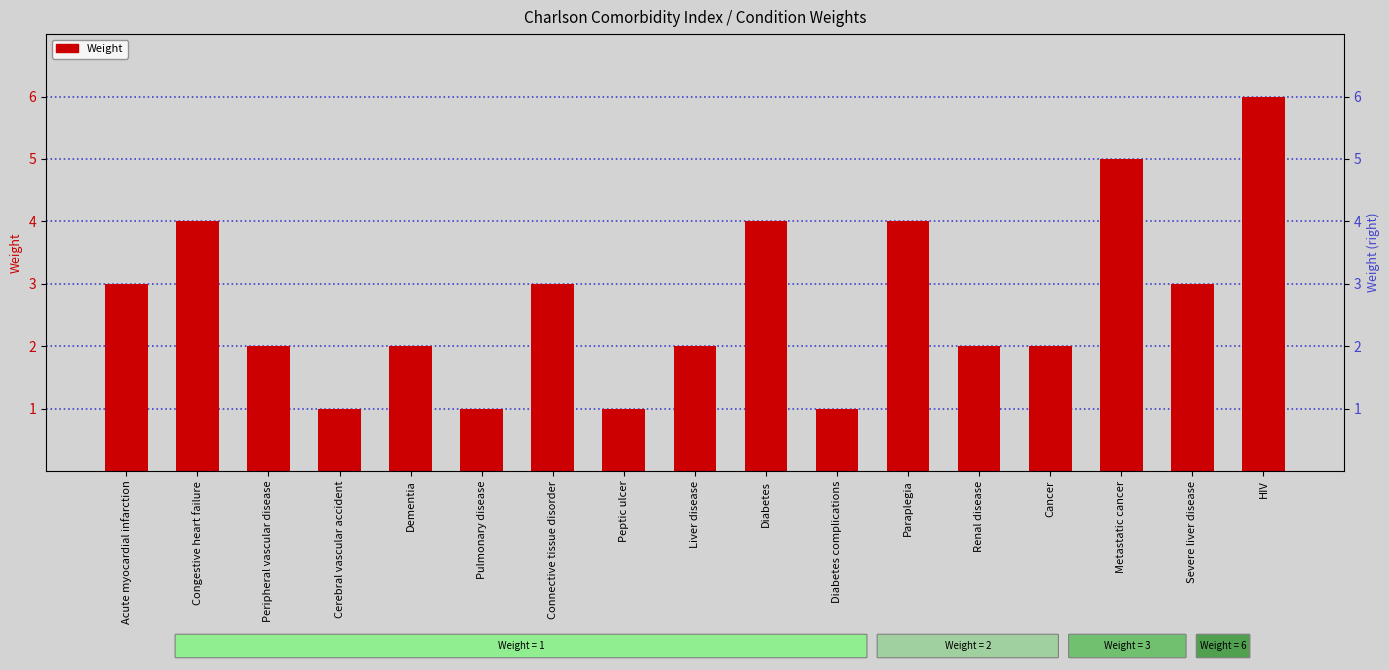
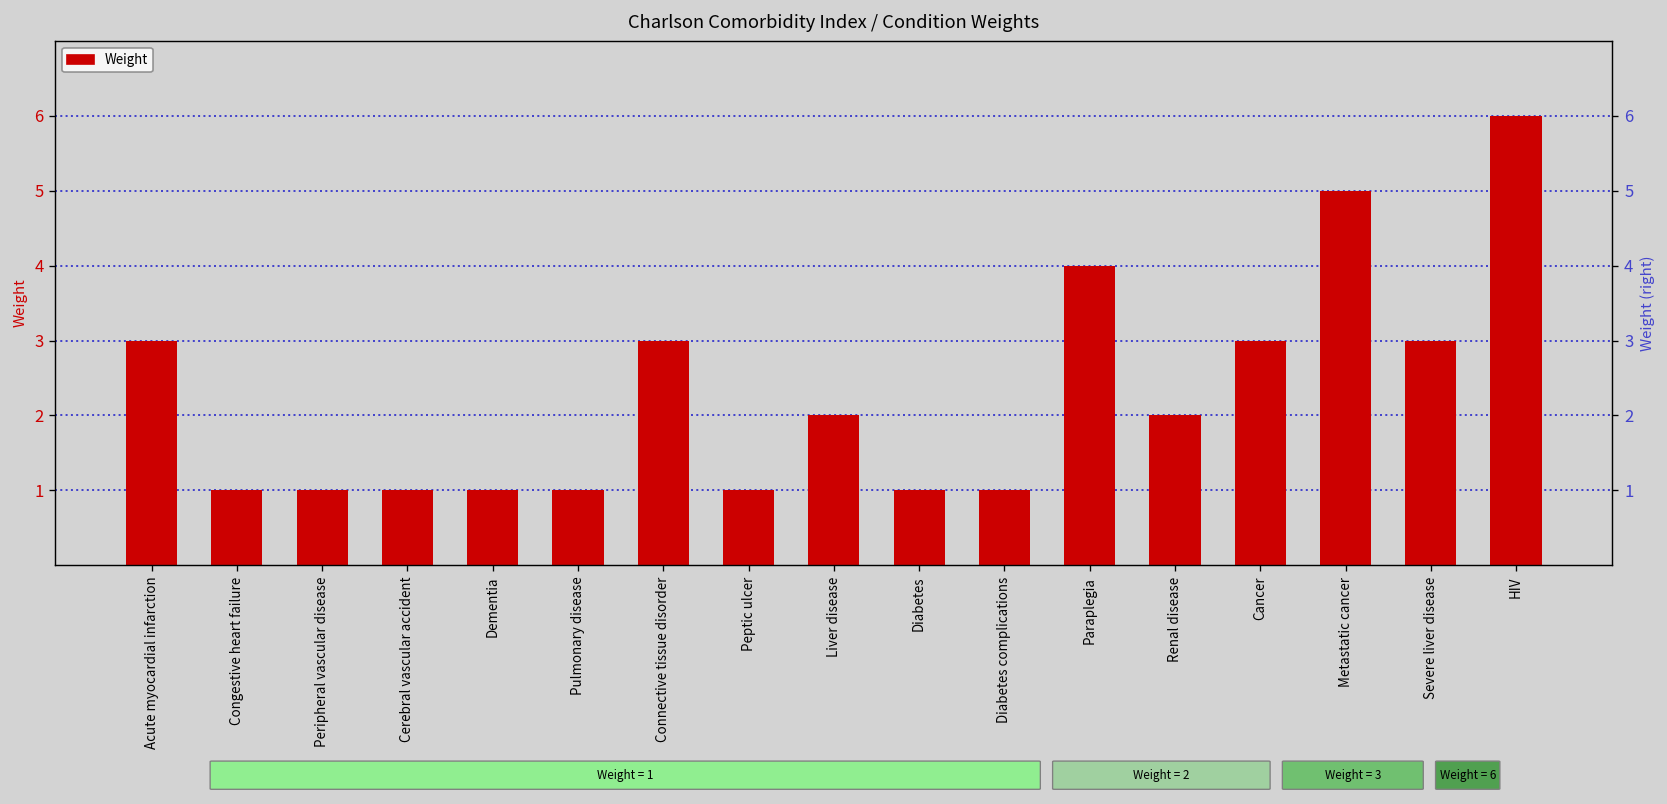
Congestive heart failure: 4 -> 1
Peripheral vascular disease: 2 -> 1
Dementia: 2 -> 1
Diabetes: 4 -> 1
Cancer: 2 -> 3
